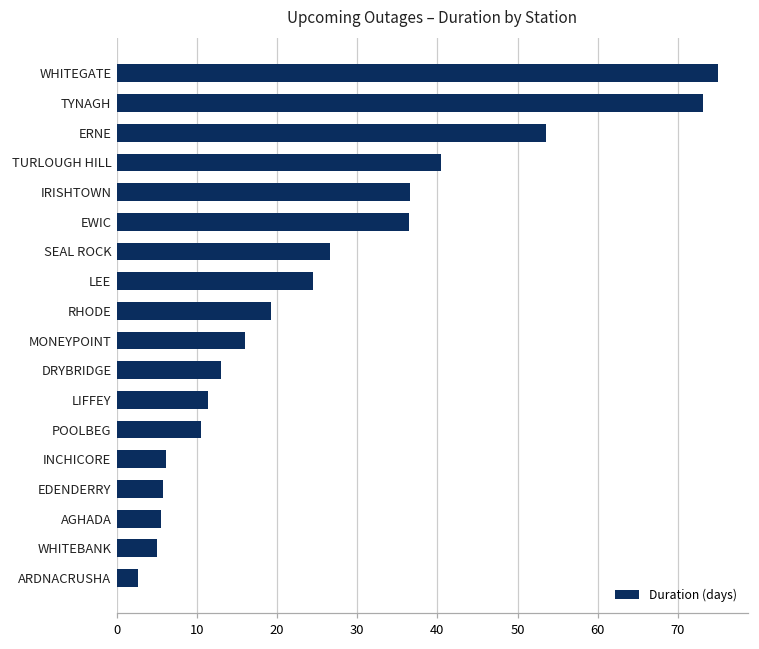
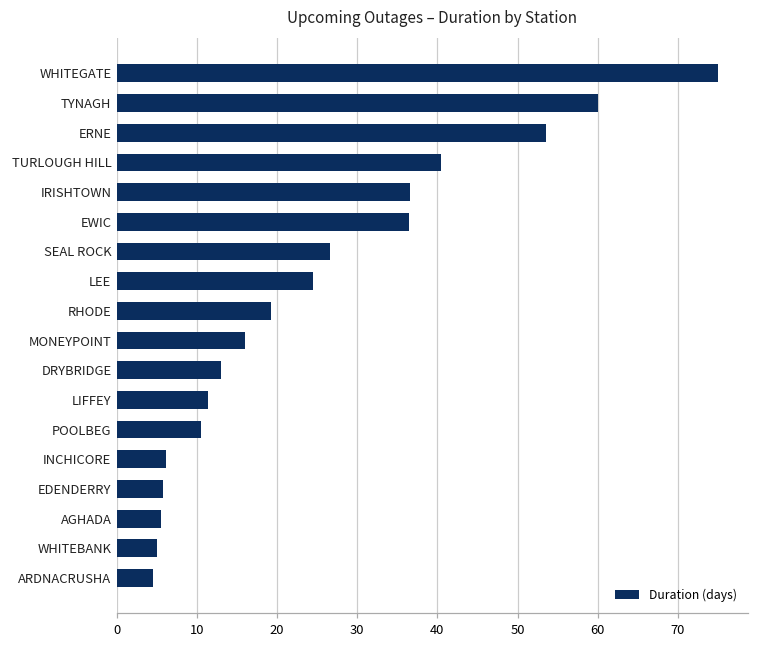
TYNAGH: 73 -> 60
ARDNACRUSHA: 3 -> 5
